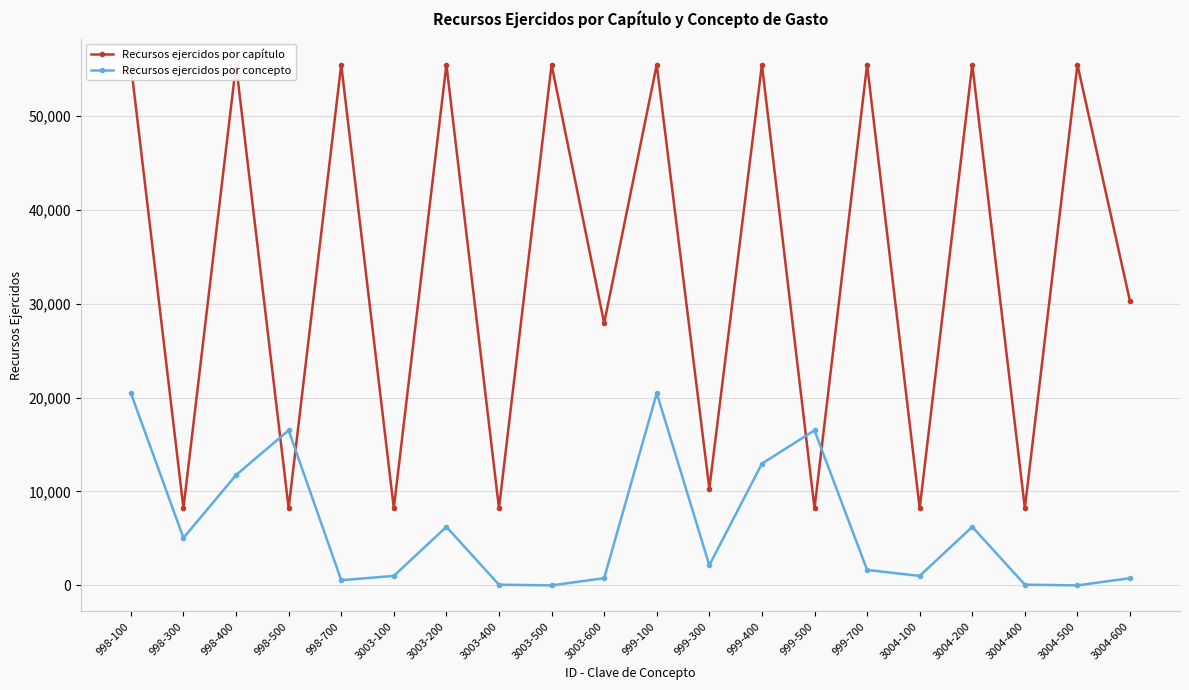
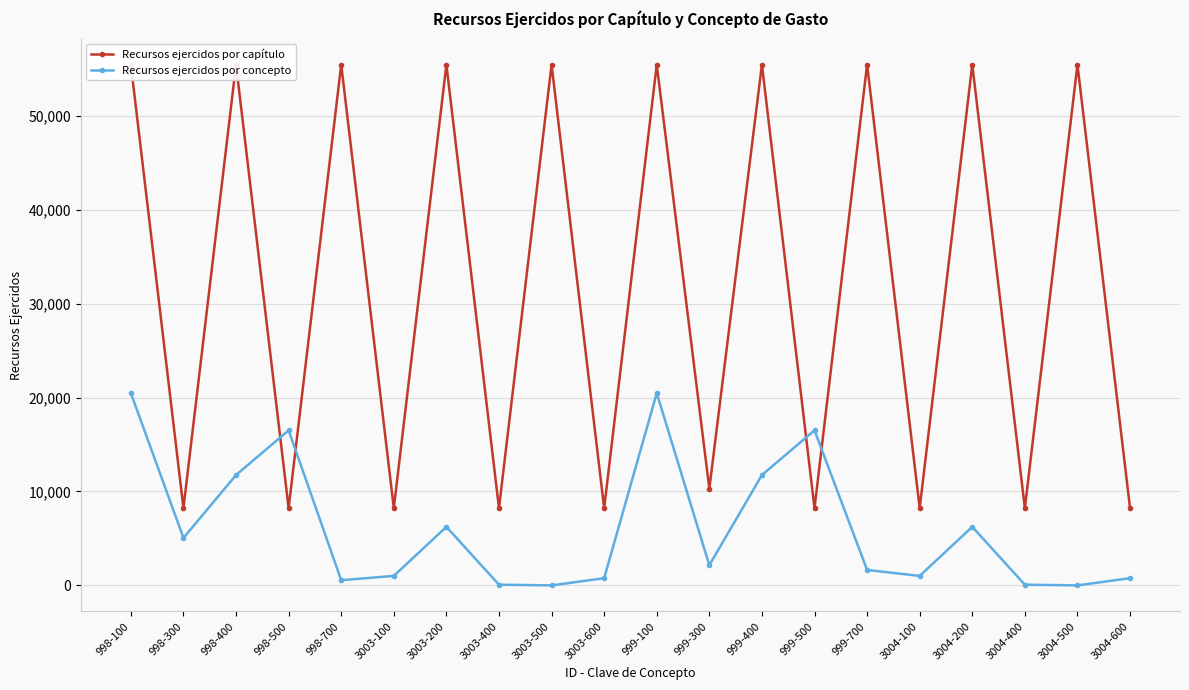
Recursos ejercidos por capítulo, 3003-600: 28,000 -> 8,000
Recursos ejercidos por concepto, 999-400: 13,000 -> 12,000
Recursos ejercidos por capítulo, 3004-600: 30,000 -> 8,000
